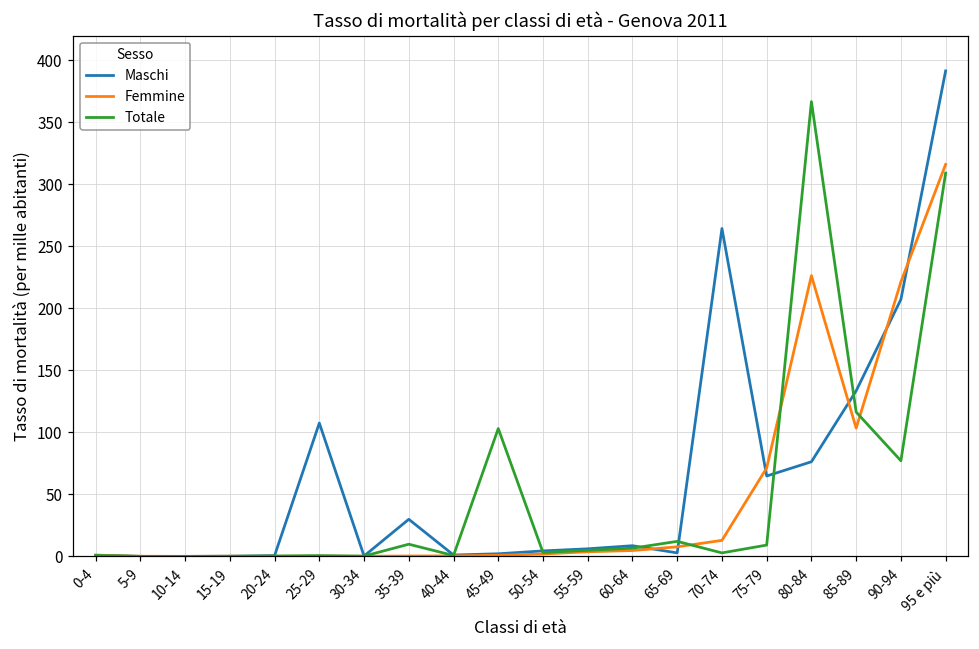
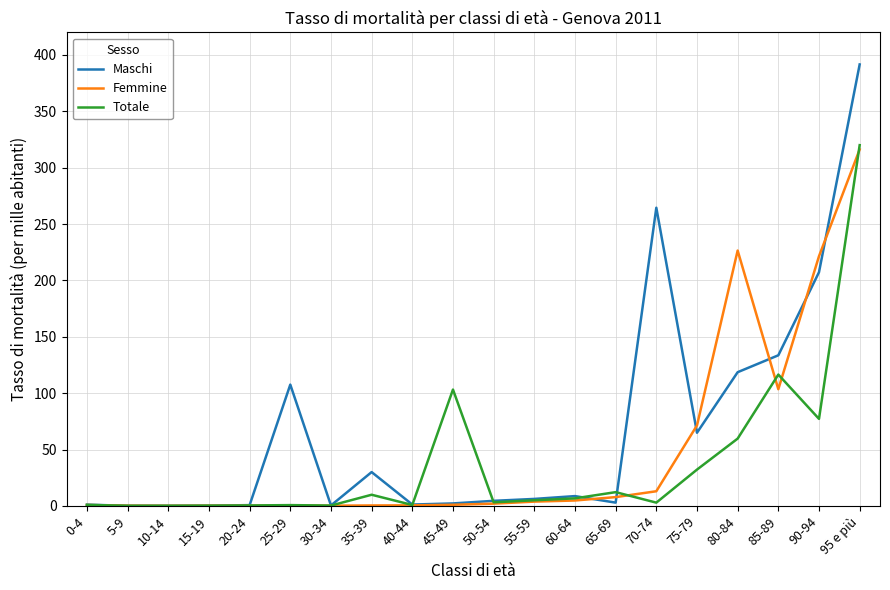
Totale, 75-79: 9 -> 32
Maschi, 80-84: 76 -> 119
Totale, 80-84: 367 -> 60
Totale, 95 e più: 309 -> 320
